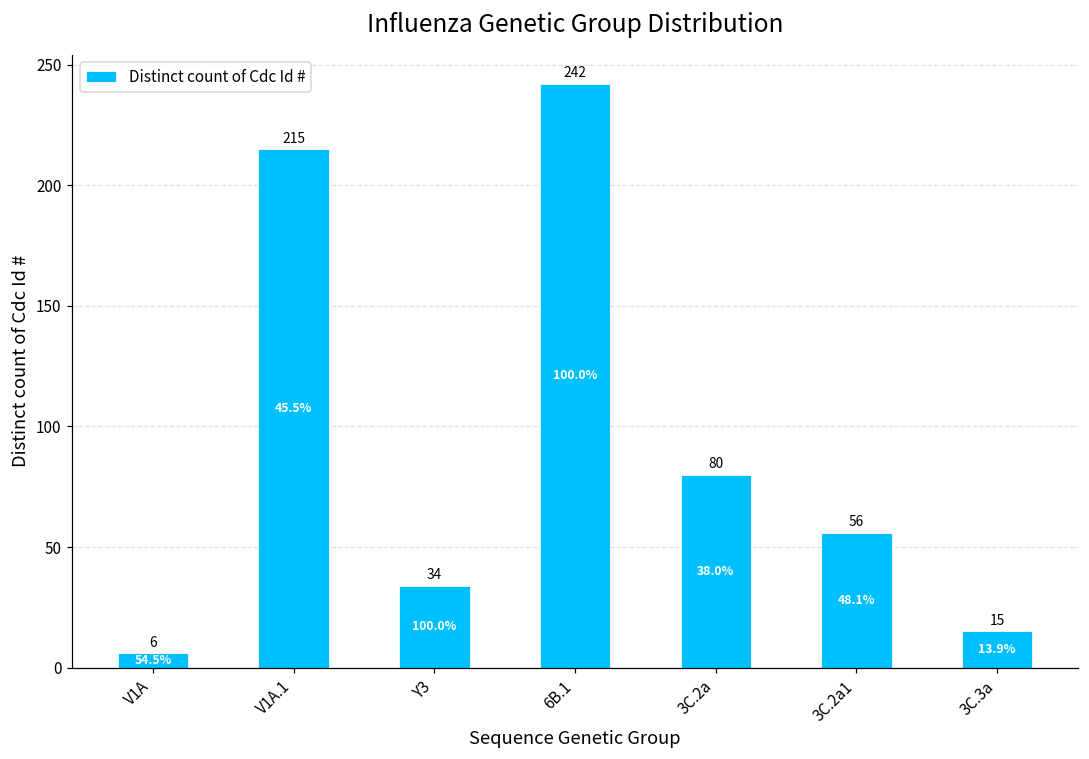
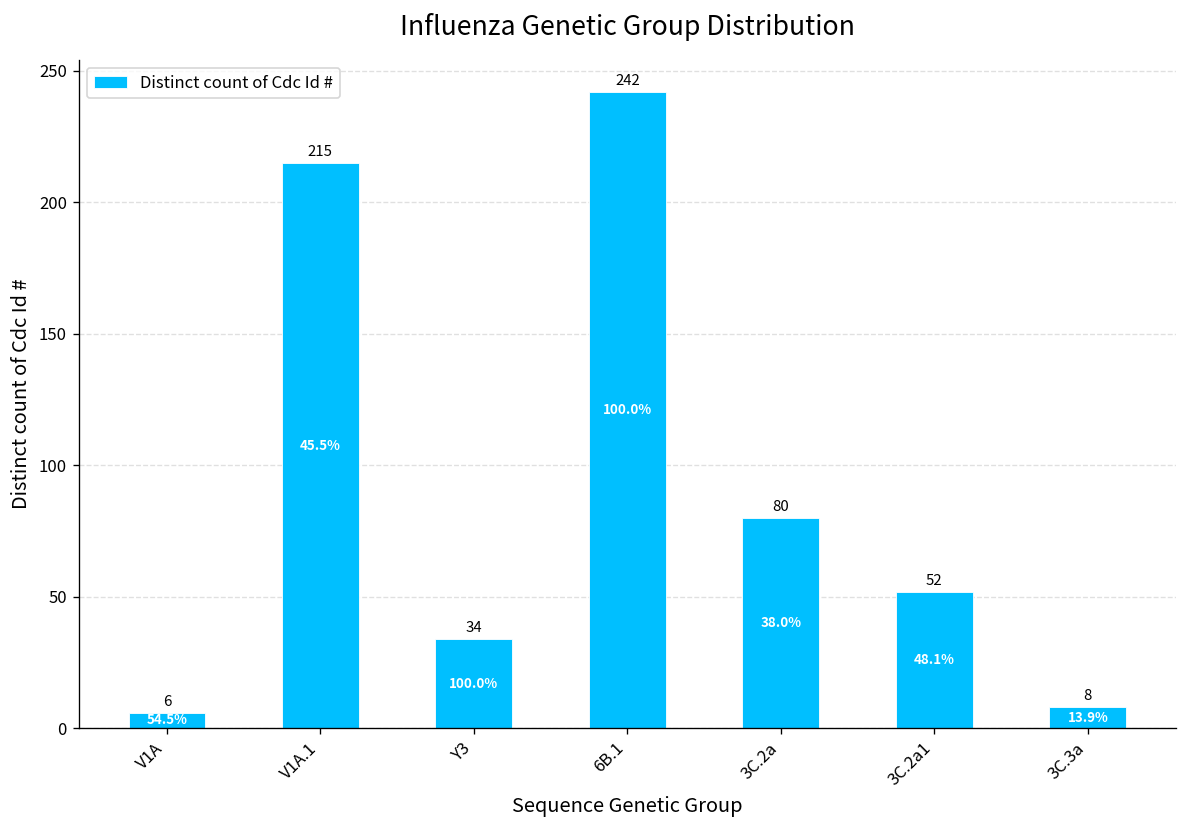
3C.2a1: 56 -> 52
3C.3a: 15 -> 8
